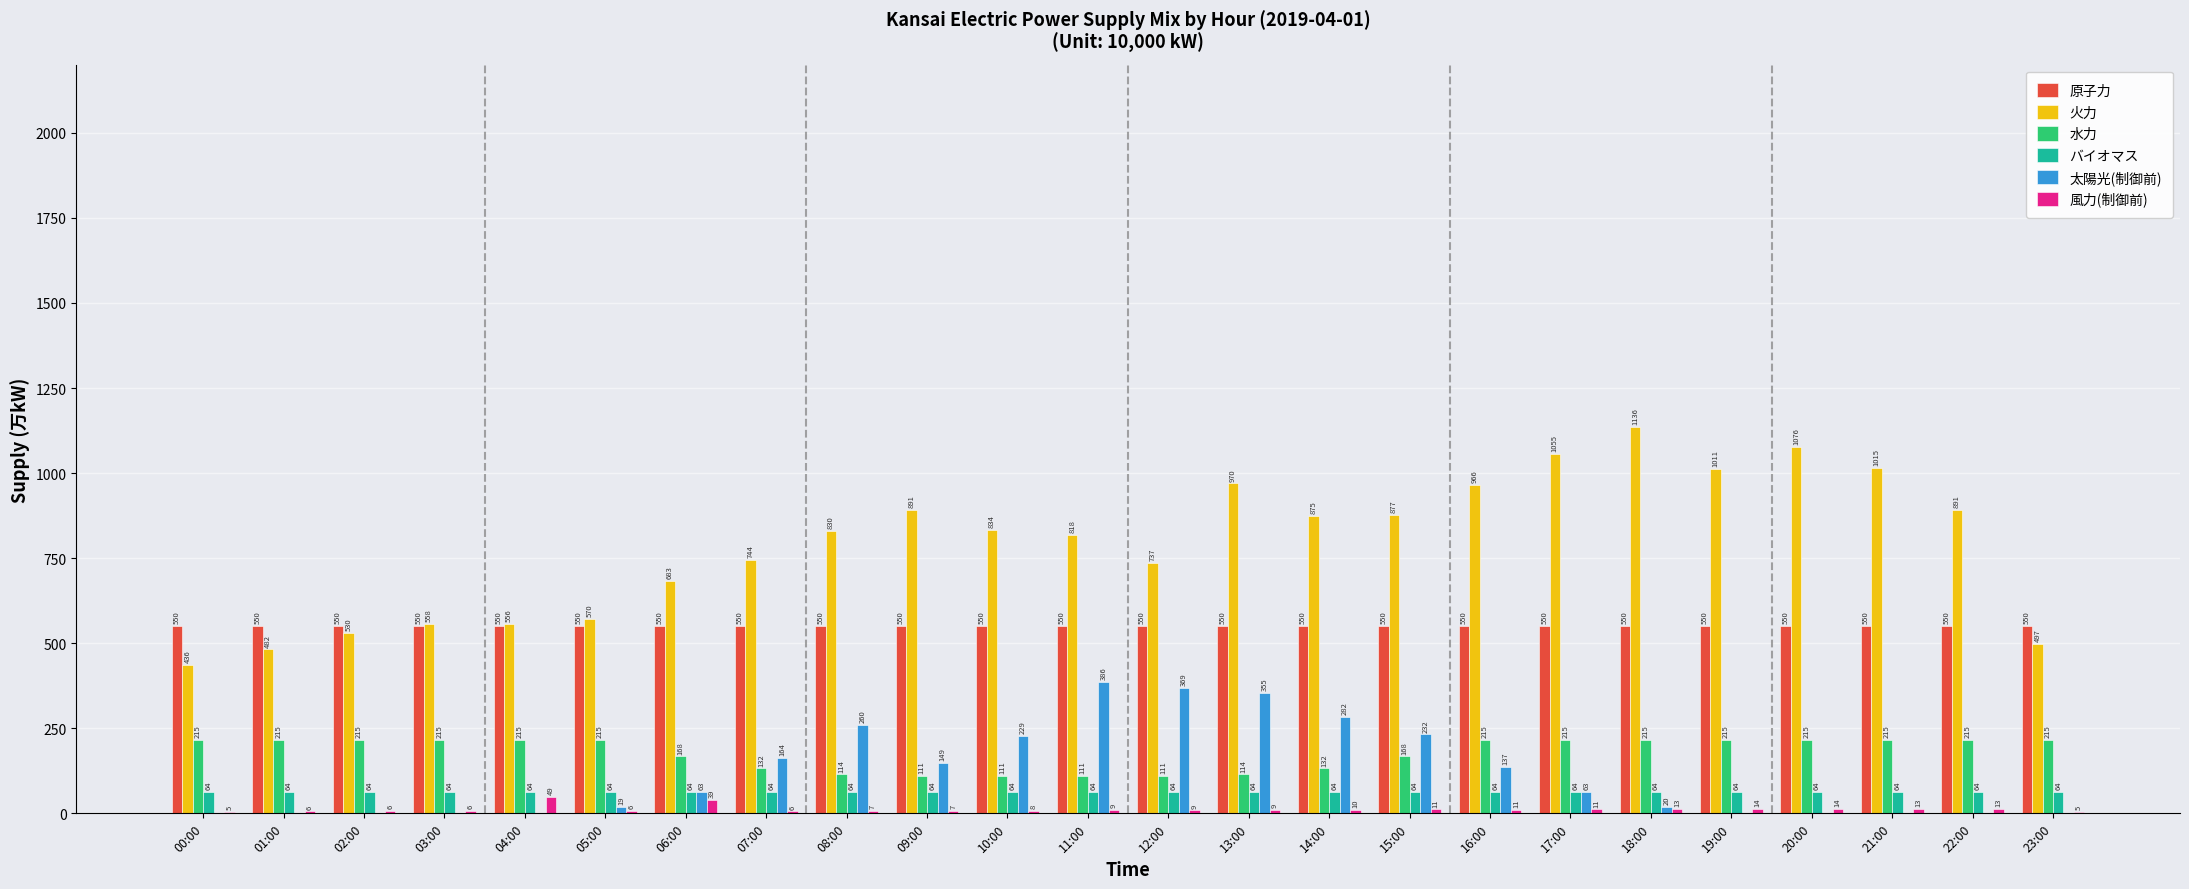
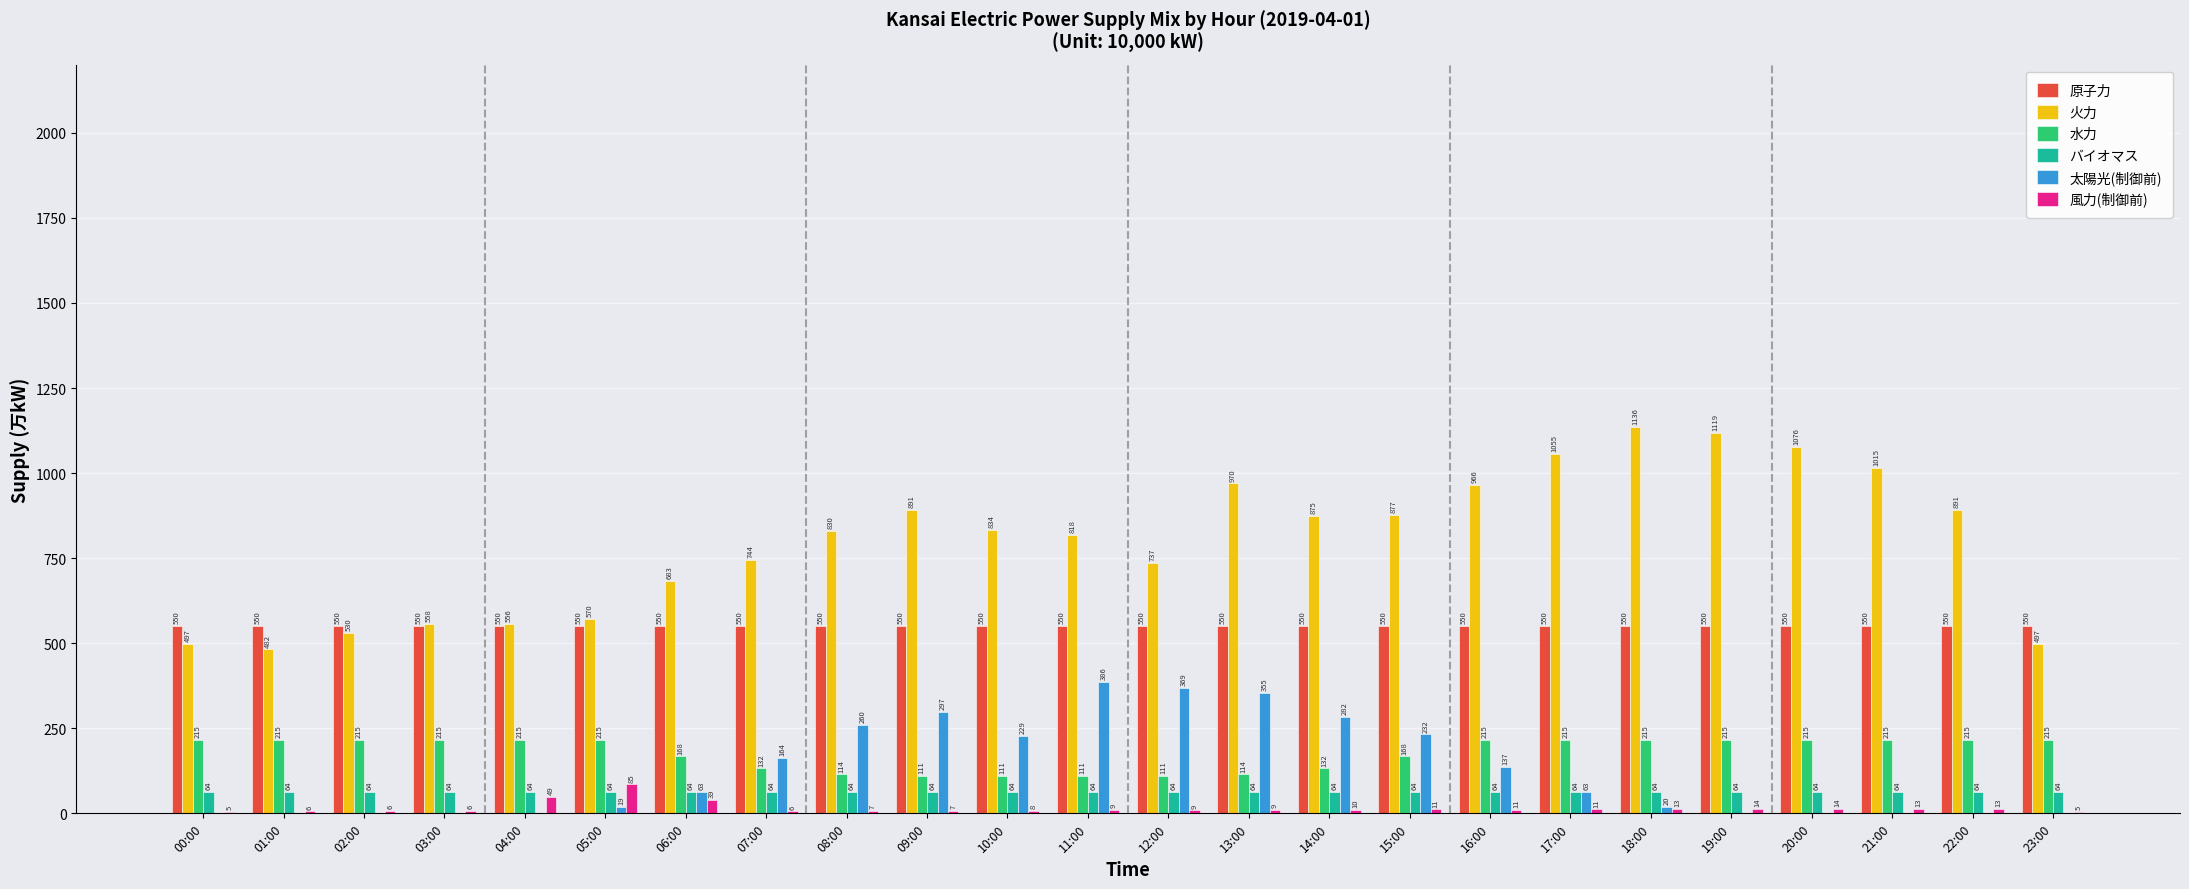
火力, 00:00: 436 -> 497
風力(制御前), 05:00: 6 -> 85
太陽光(制御前), 09:00: 149 -> 297
火力, 19:00: 1011 -> 1119
